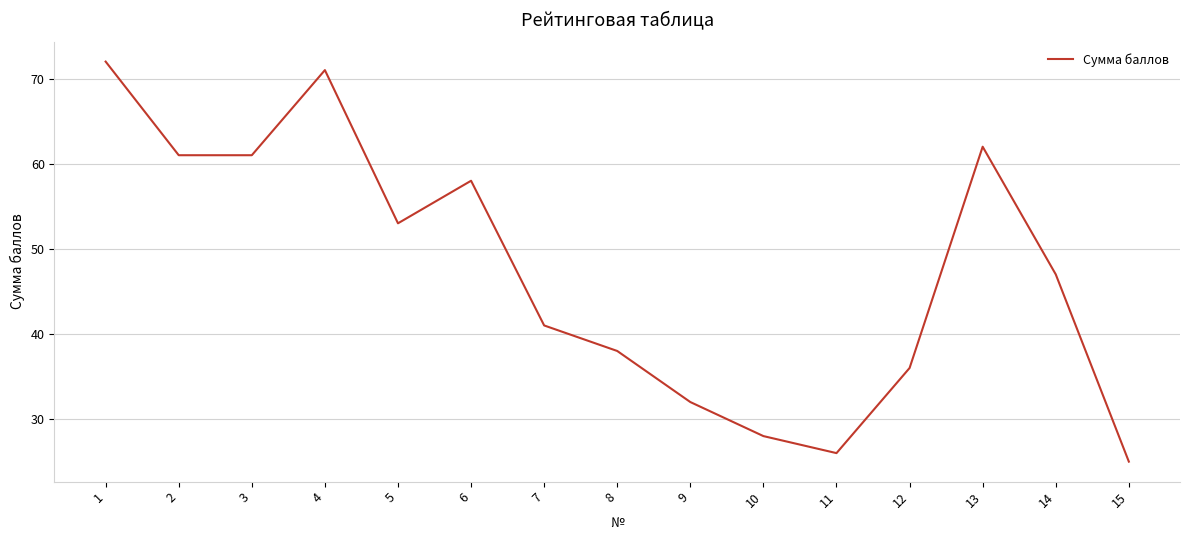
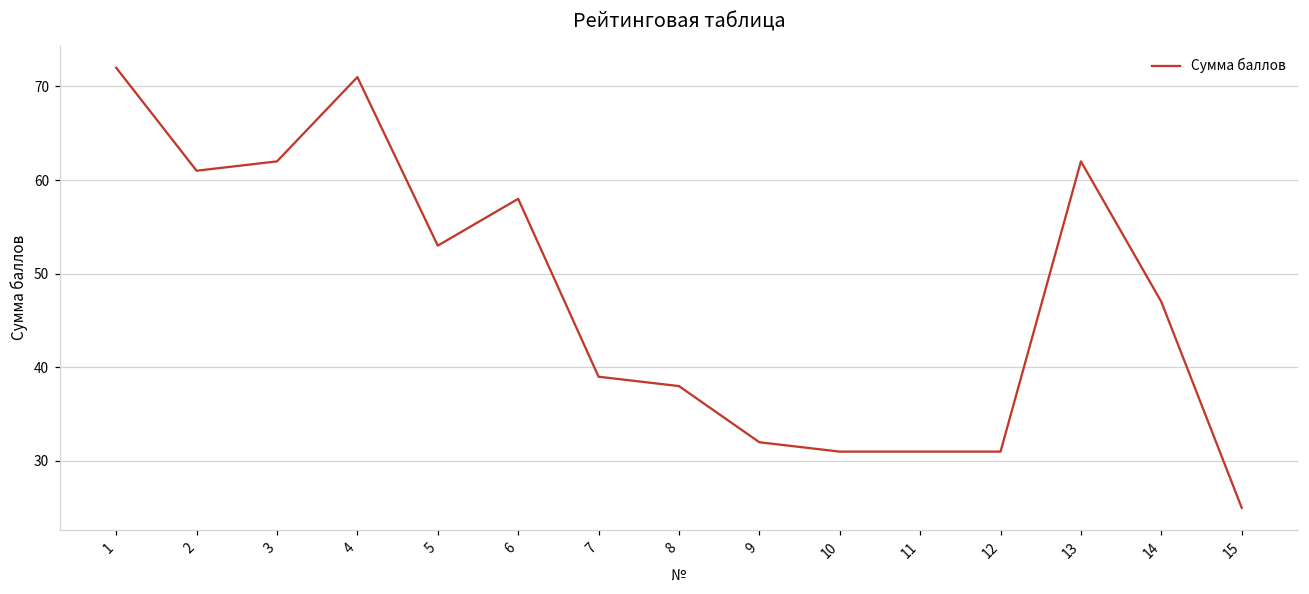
3: 61 -> 62
7: 41 -> 39
10: 28 -> 31
11: 26 -> 31
12: 36 -> 31
